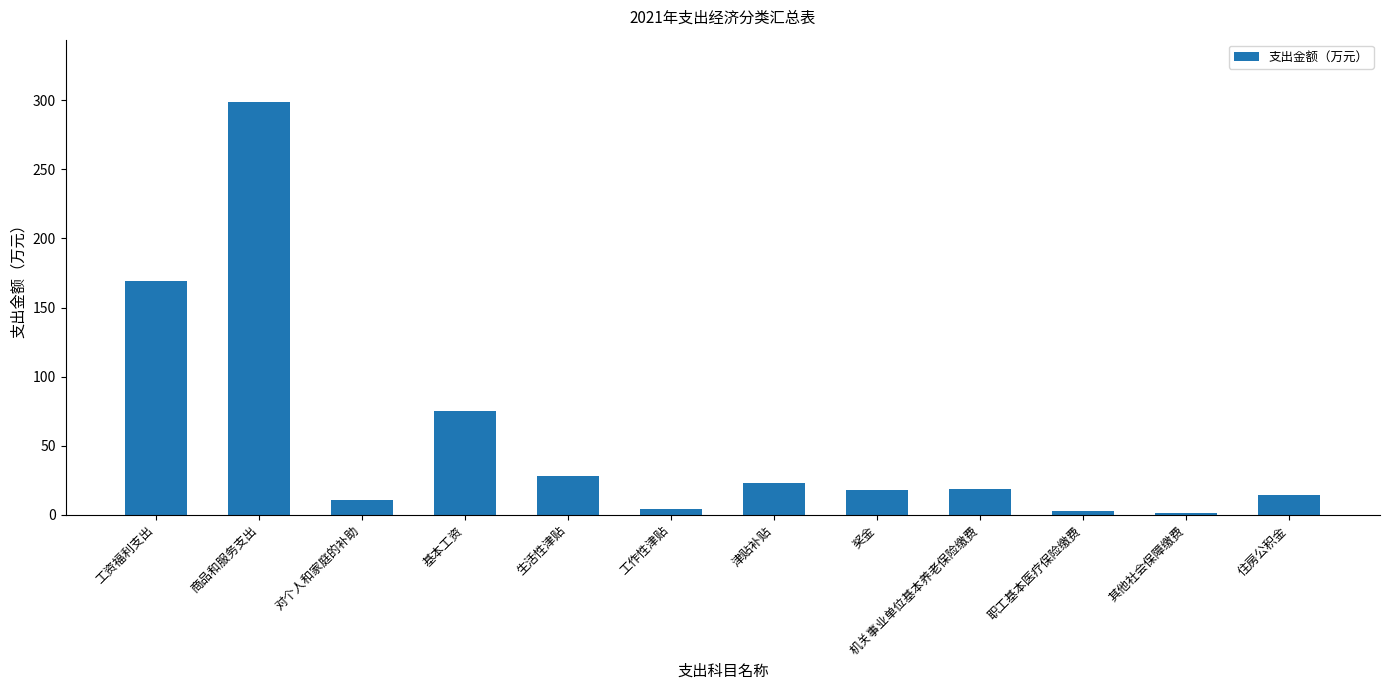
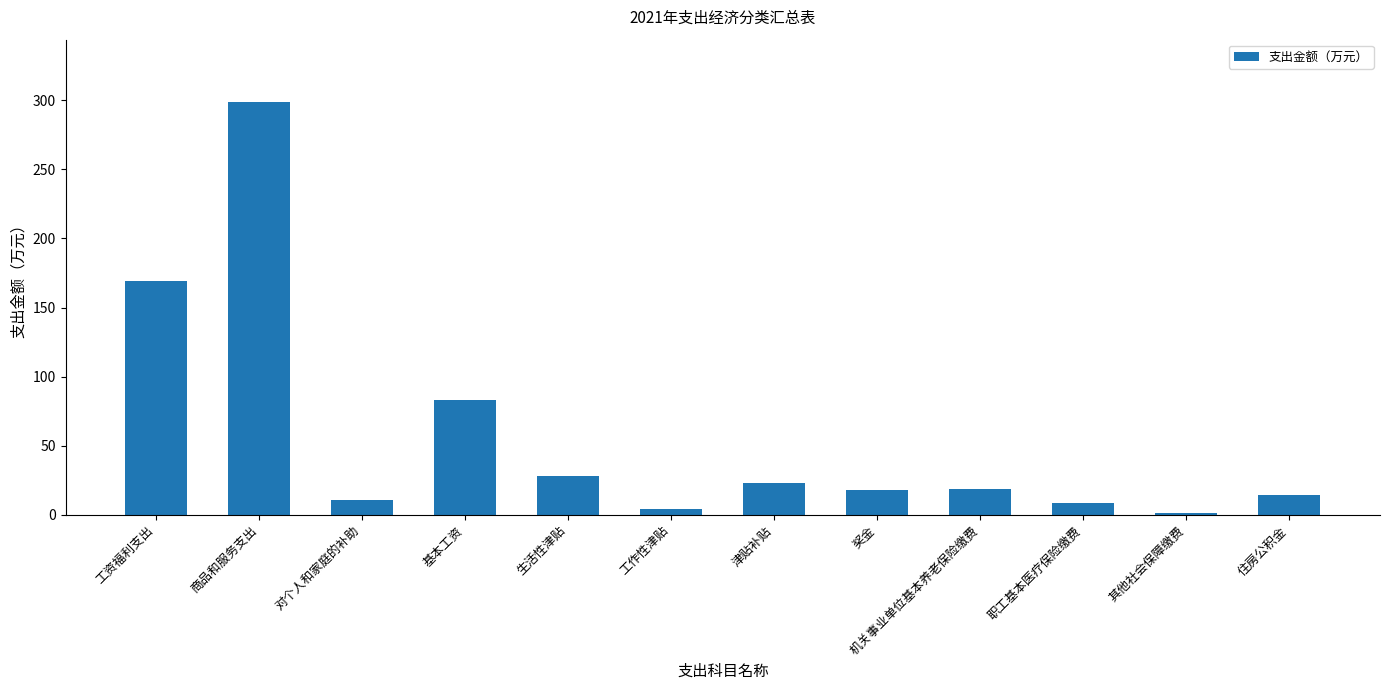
基本工资: 75 -> 83
职工基本医疗保险缴费: 3 -> 9
